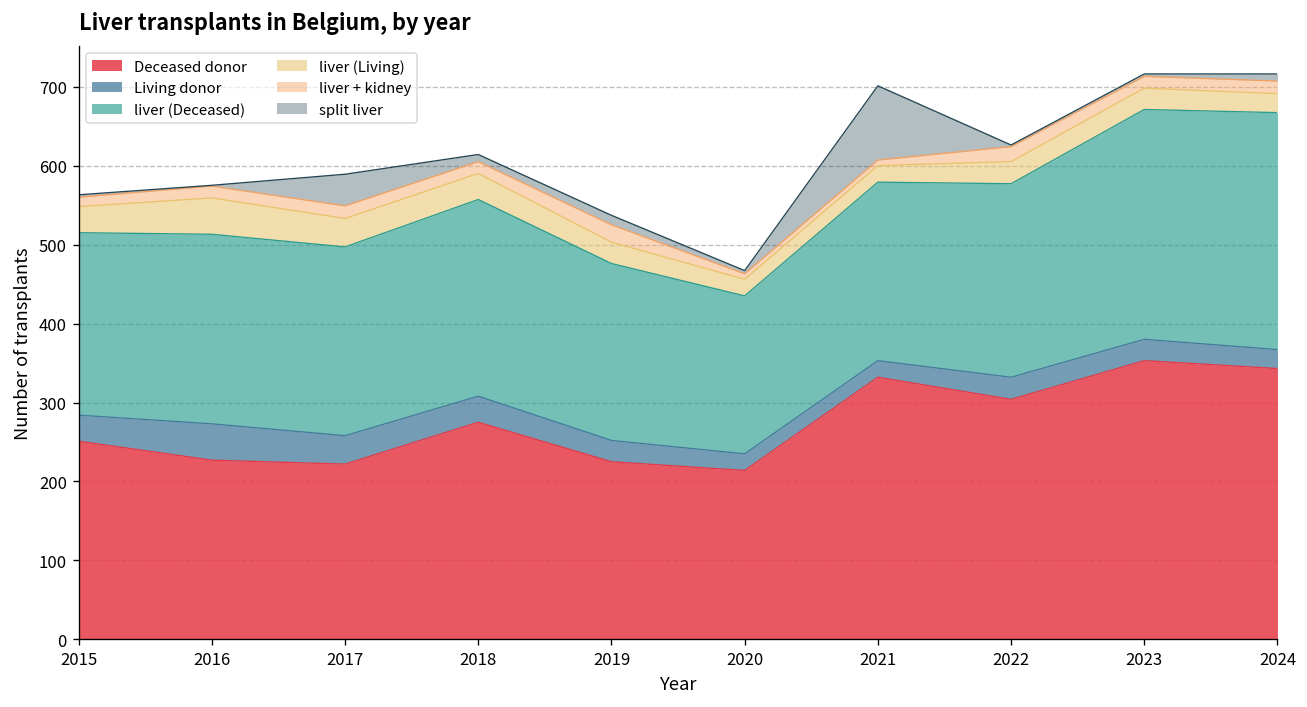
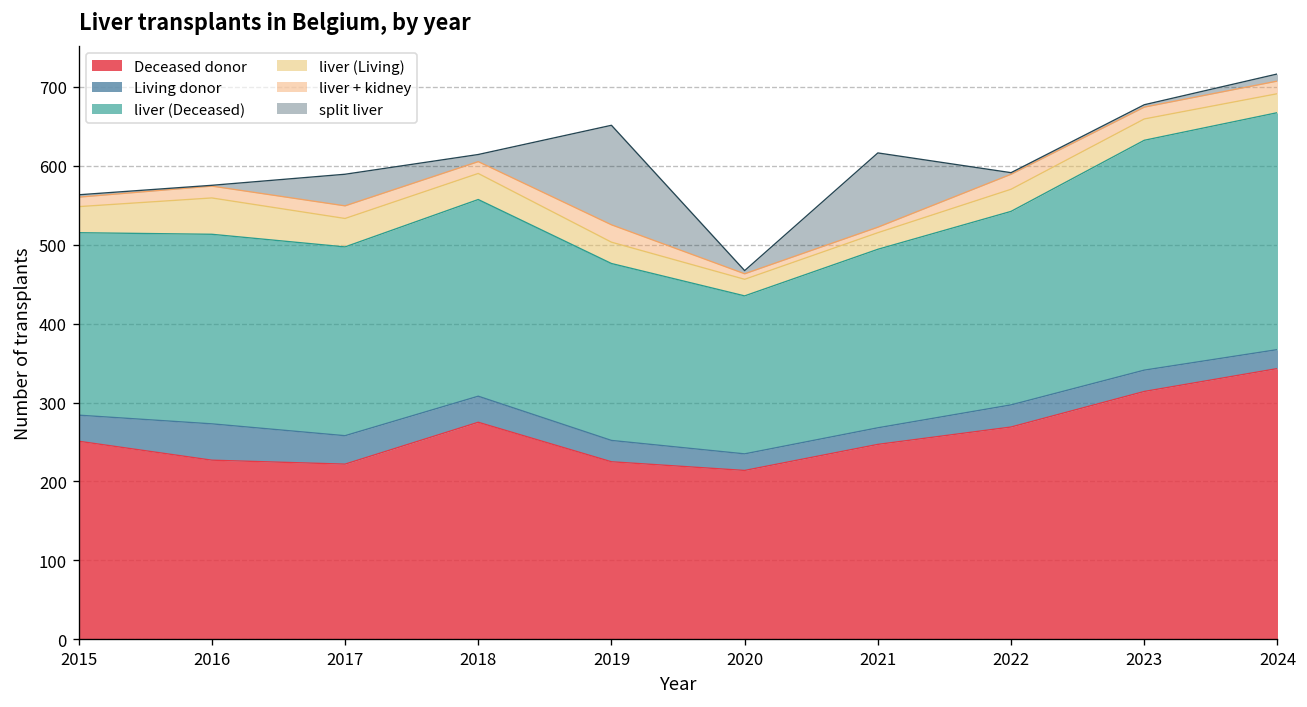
split liver, 2019: 10 -> 130
Deceased donor, 2021: 330 -> 250
Deceased donor, 2022: 300 -> 270
Deceased donor, 2023: 350 -> 310
